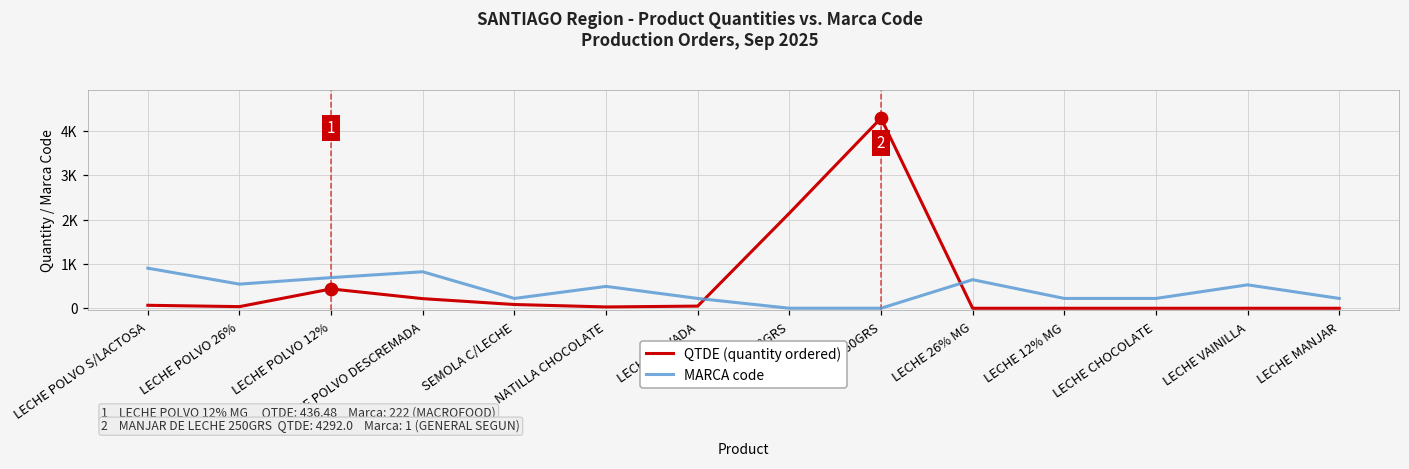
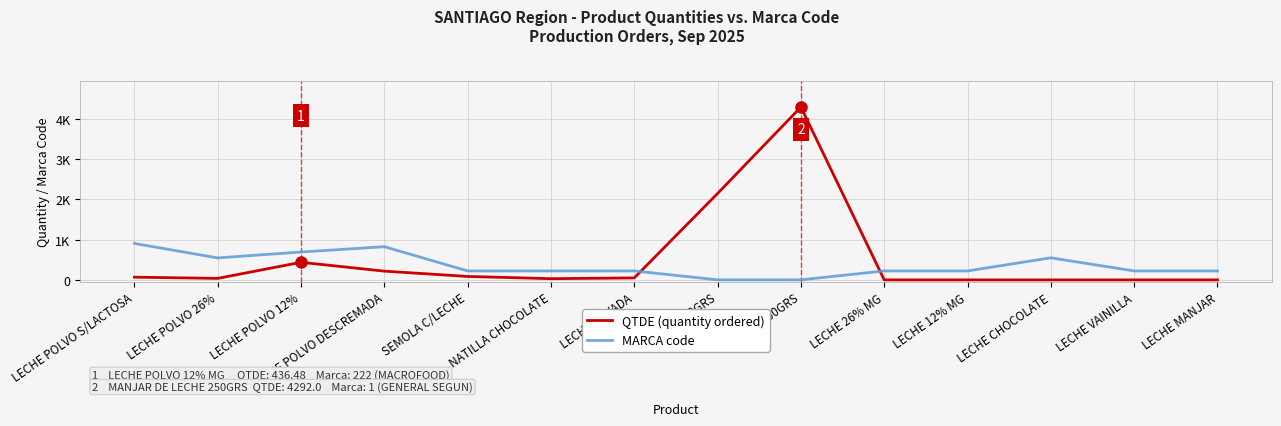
MARCA code, NATILLA CHOCOLATE: 500 -> 200
MARCA code, LECHE 26% MG: 600 -> 200
MARCA code, LECHE CHOCOLATE: 200 -> 500
MARCA code, LECHE VAINILLA: 500 -> 200
